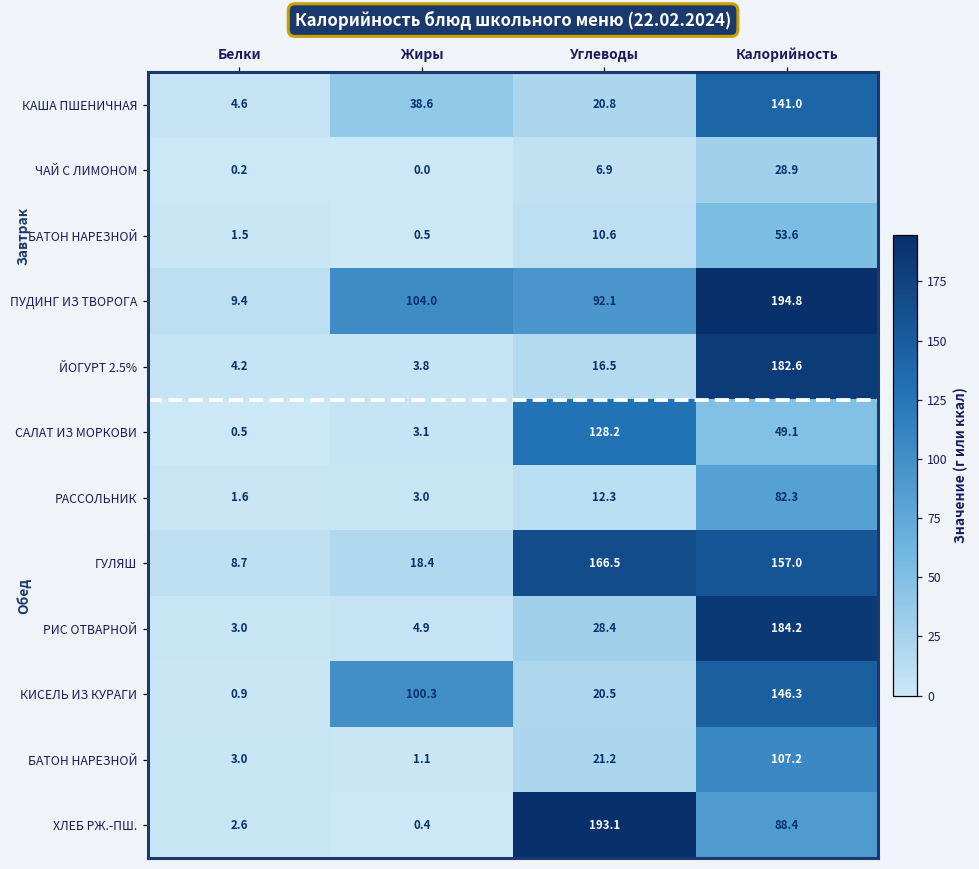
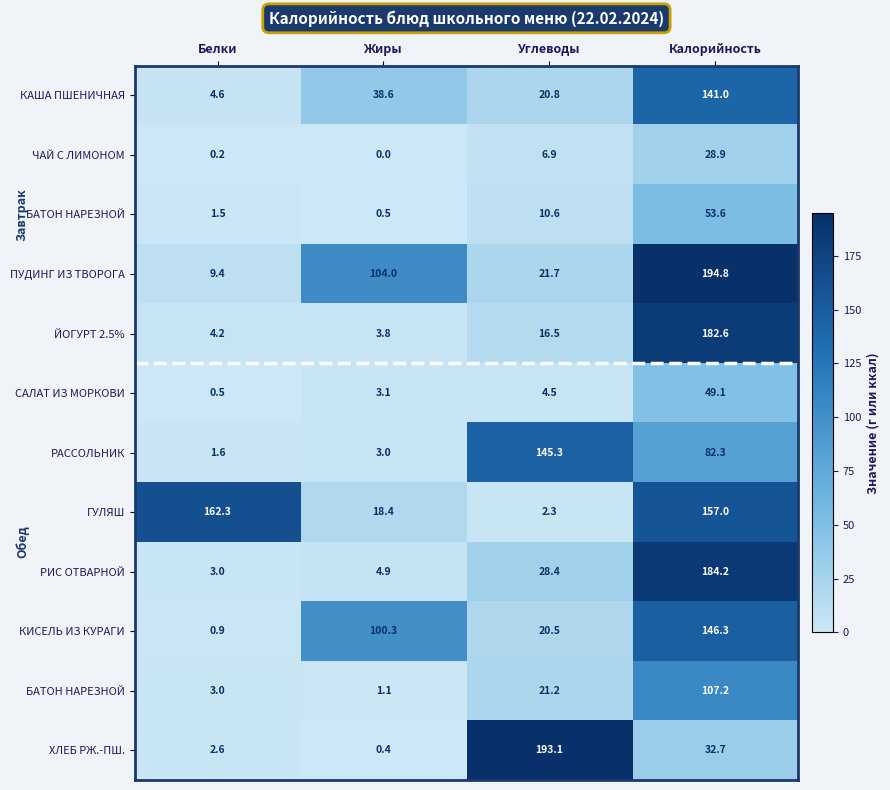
ПУДИНГ ИЗ ТВОРОГА, Углеводы: 92.1 -> 21.7
САЛАТ ИЗ МОРКОВИ, Углеводы: 128.2 -> 4.5
РАССОЛЬНИК, Углеводы: 12.3 -> 145.3
ГУЛЯШ, Белки: 8.7 -> 162.3
ГУЛЯШ, Углеводы: 166.5 -> 2.3
ХЛЕБ РЖ.-ПШ., Калорийность: 88.4 -> 32.7
